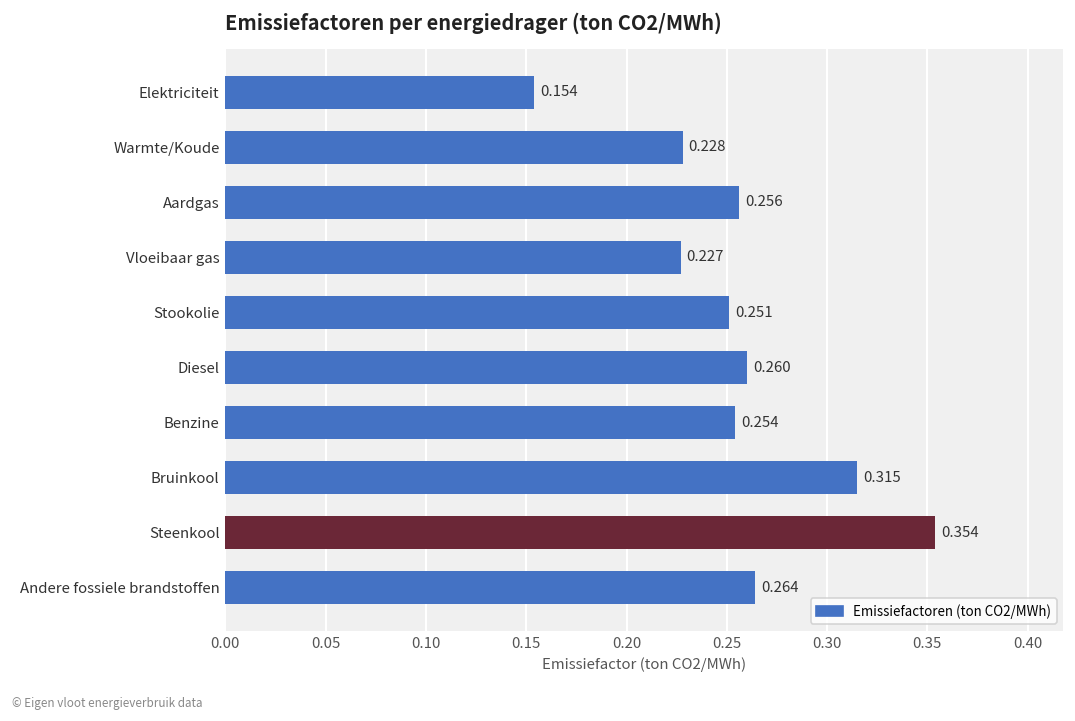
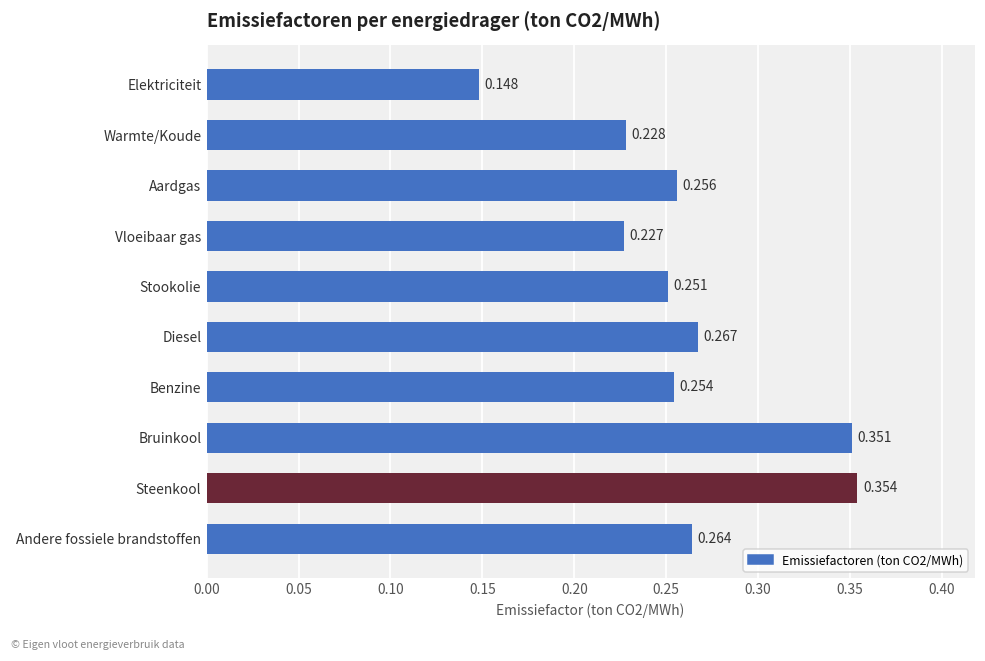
Elektriciteit: 0.154 -> 0.148
Diesel: 0.260 -> 0.267
Bruinkool: 0.315 -> 0.351
